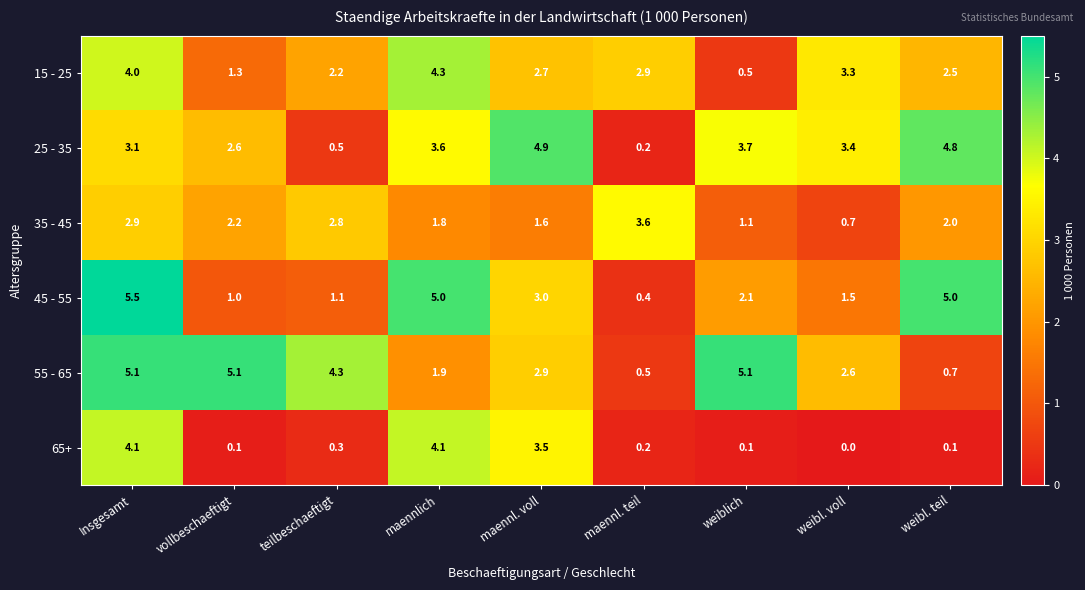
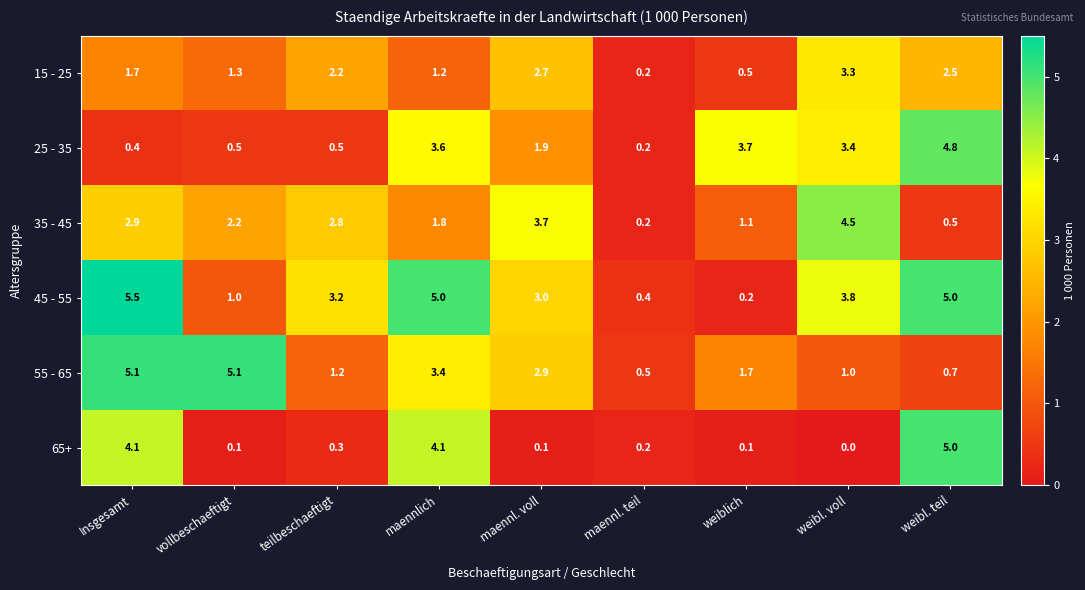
15 - 25, Insgesamt: 4.0 -> 1.7
15 - 25, maennlich: 4.3 -> 1.2
15 - 25, maennl. teil: 2.9 -> 0.2
25 - 35, Insgesamt: 3.1 -> 0.4
25 - 35, vollbeschaeftigt: 2.6 -> 0.5
25 - 35, maennl. voll: 4.9 -> 1.9
35 - 45, maennl. voll: 1.6 -> 3.7
35 - 45, maennl. teil: 3.6 -> 0.2
35 - 45, weibl. voll: 0.7 -> 4.5
35 - 45, weibl. teil: 2.0 -> 0.5
45 - 55, teilbeschaeftigt: 1.1 -> 3.2
45 - 55, weiblich: 2.1 -> 0.2
45 - 55, weibl. voll: 1.5 -> 3.8
55 - 65, teilbeschaeftigt: 4.3 -> 1.2
55 - 65, maennlich: 1.9 -> 3.4
55 - 65, weiblich: 5.1 -> 1.7
55 - 65, weibl. voll: 2.6 -> 1.0
65+, maennl. voll: 3.5 -> 0.1
65+, weibl. teil: 0.1 -> 5.0
